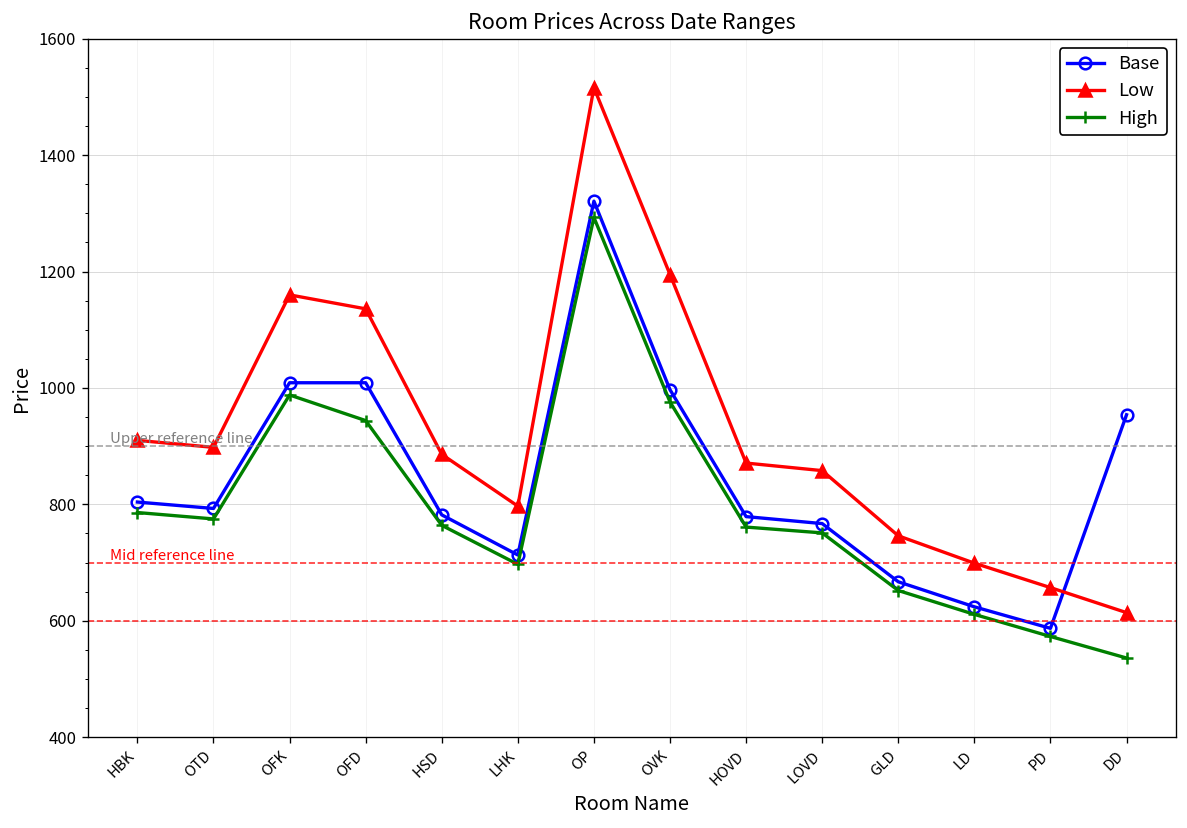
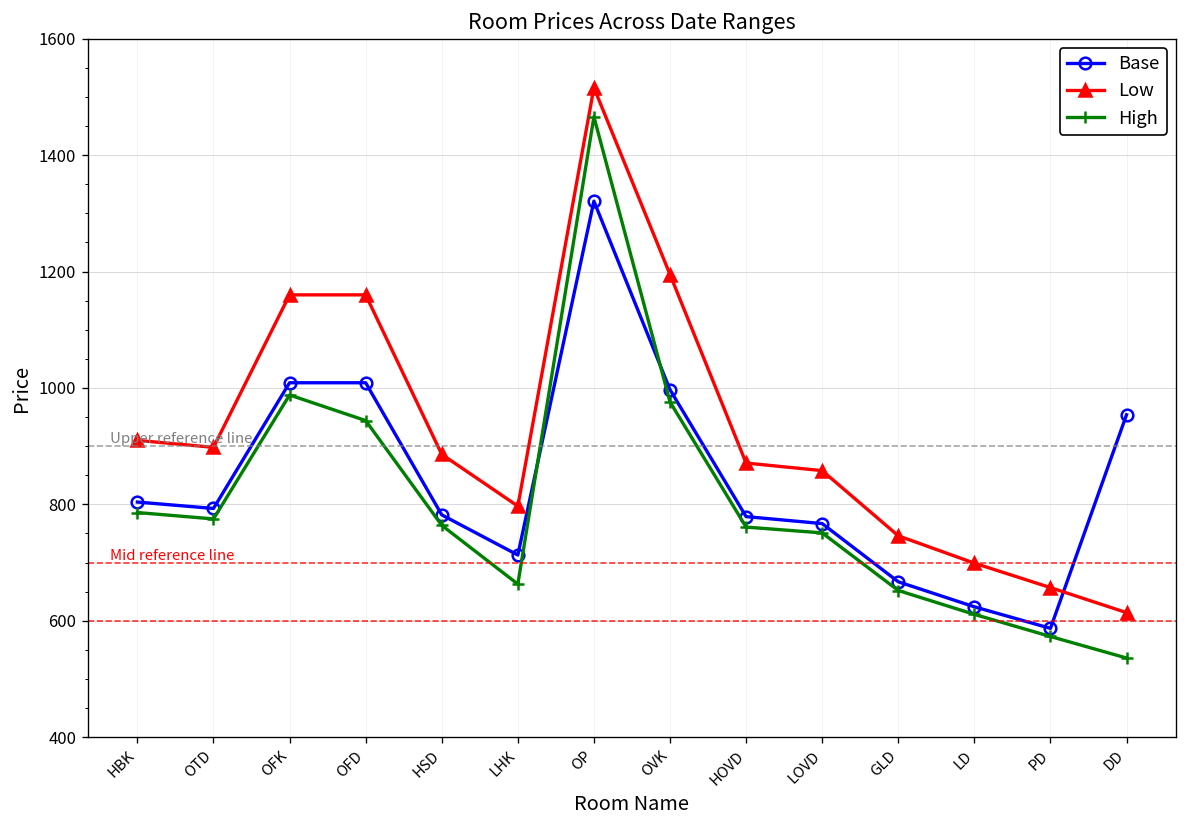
Low, OFD: 1140 -> 1160
High, LHK: 700 -> 660
High, OP: 1290 -> 1470
